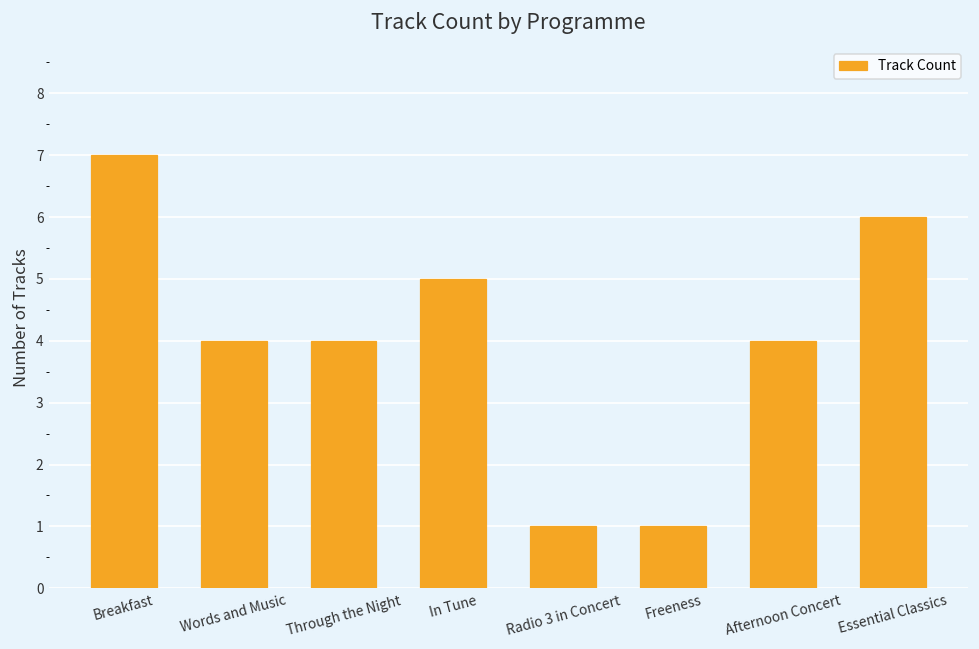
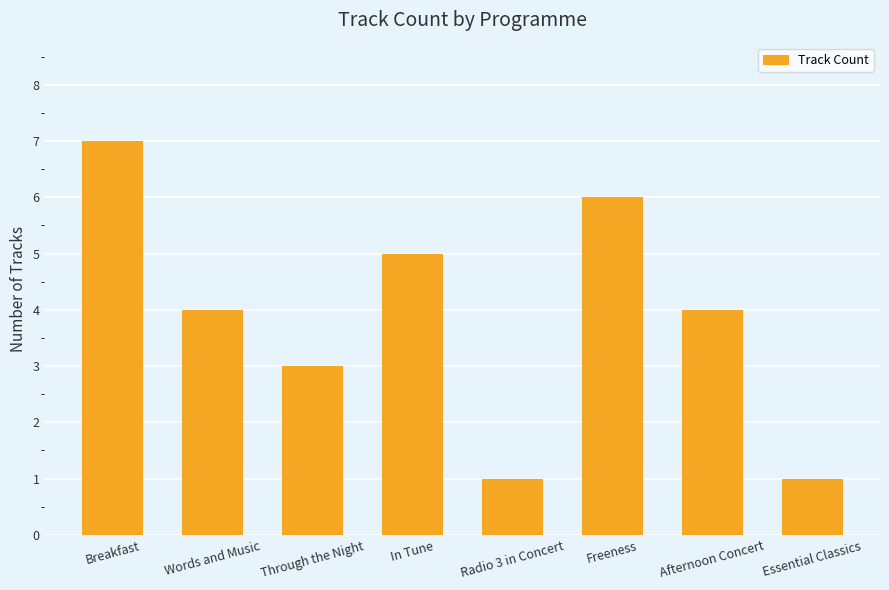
Through the Night: 4 -> 3
Freeness: 1 -> 6
Essential Classics: 6 -> 1
